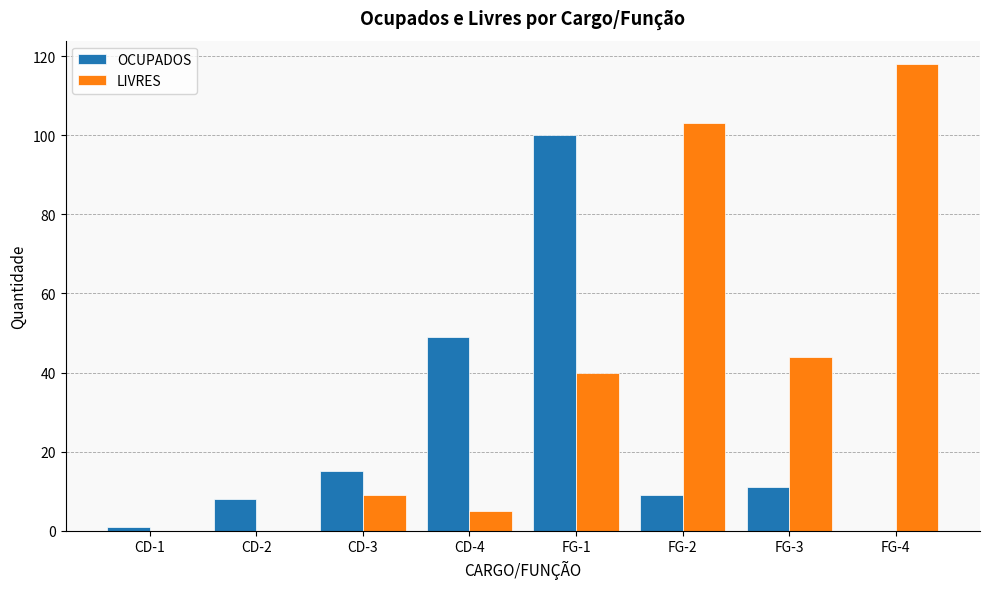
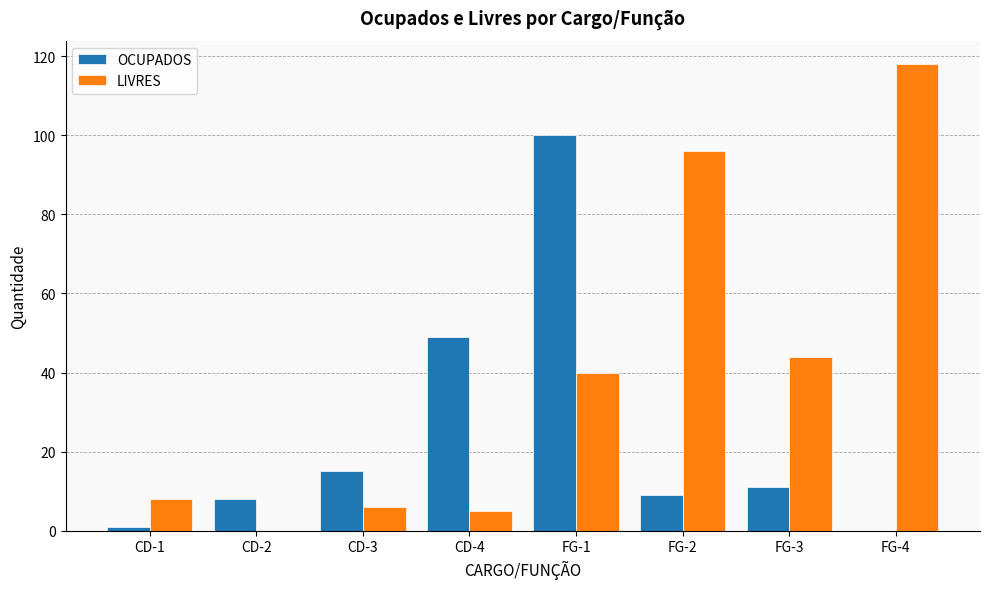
LIVRES, CD-1: 0 -> 8
LIVRES, CD-3: 9 -> 6
LIVRES, FG-2: 103 -> 96
